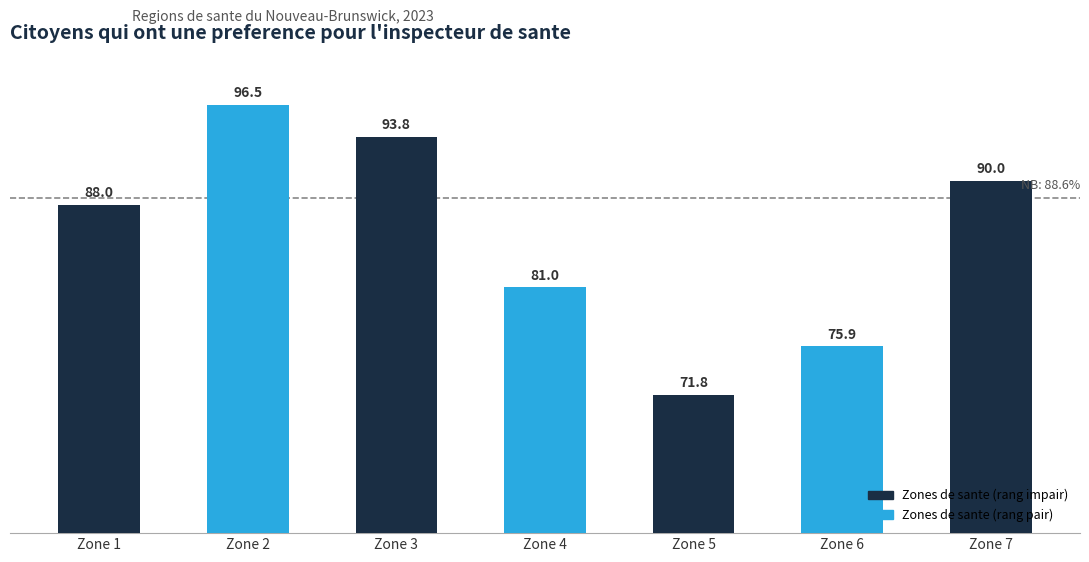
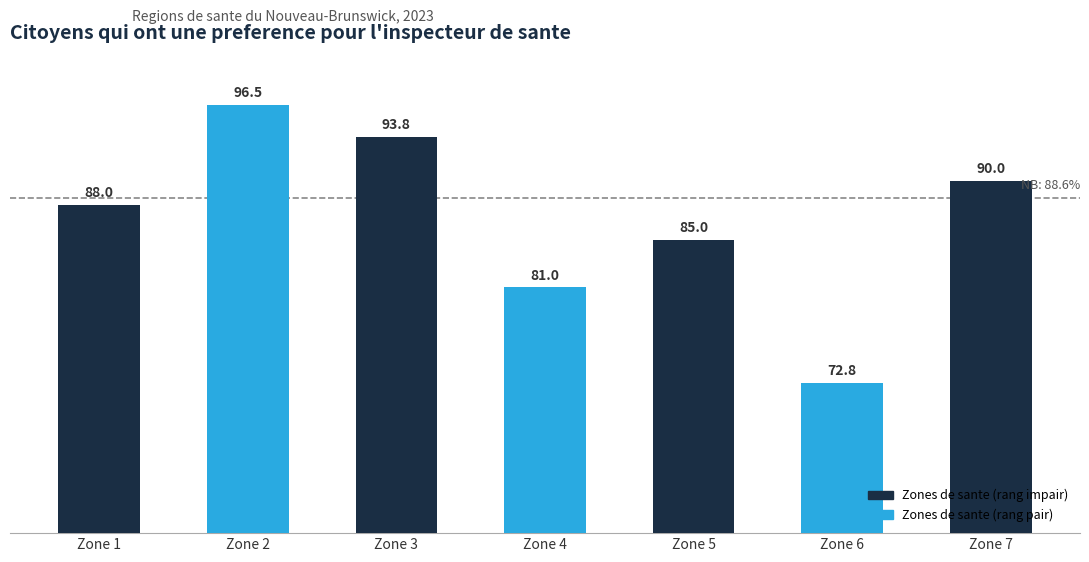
Zone 5: 71.8 -> 85.0
Zone 6: 75.9 -> 72.8
